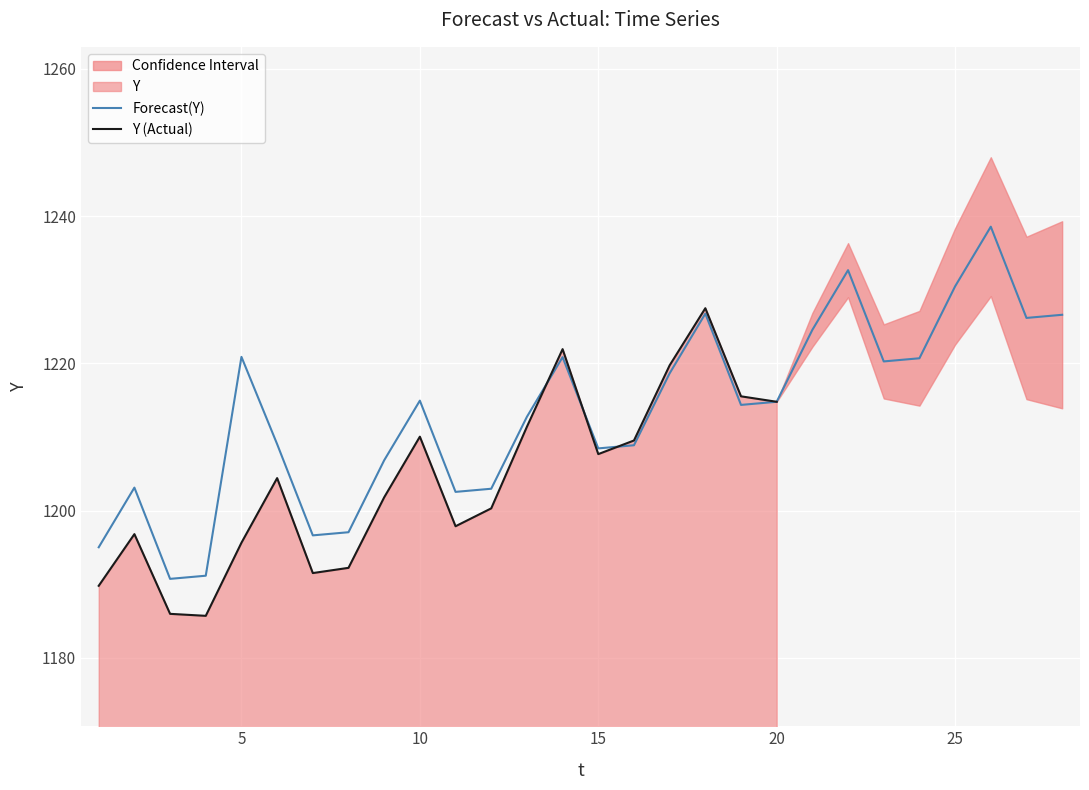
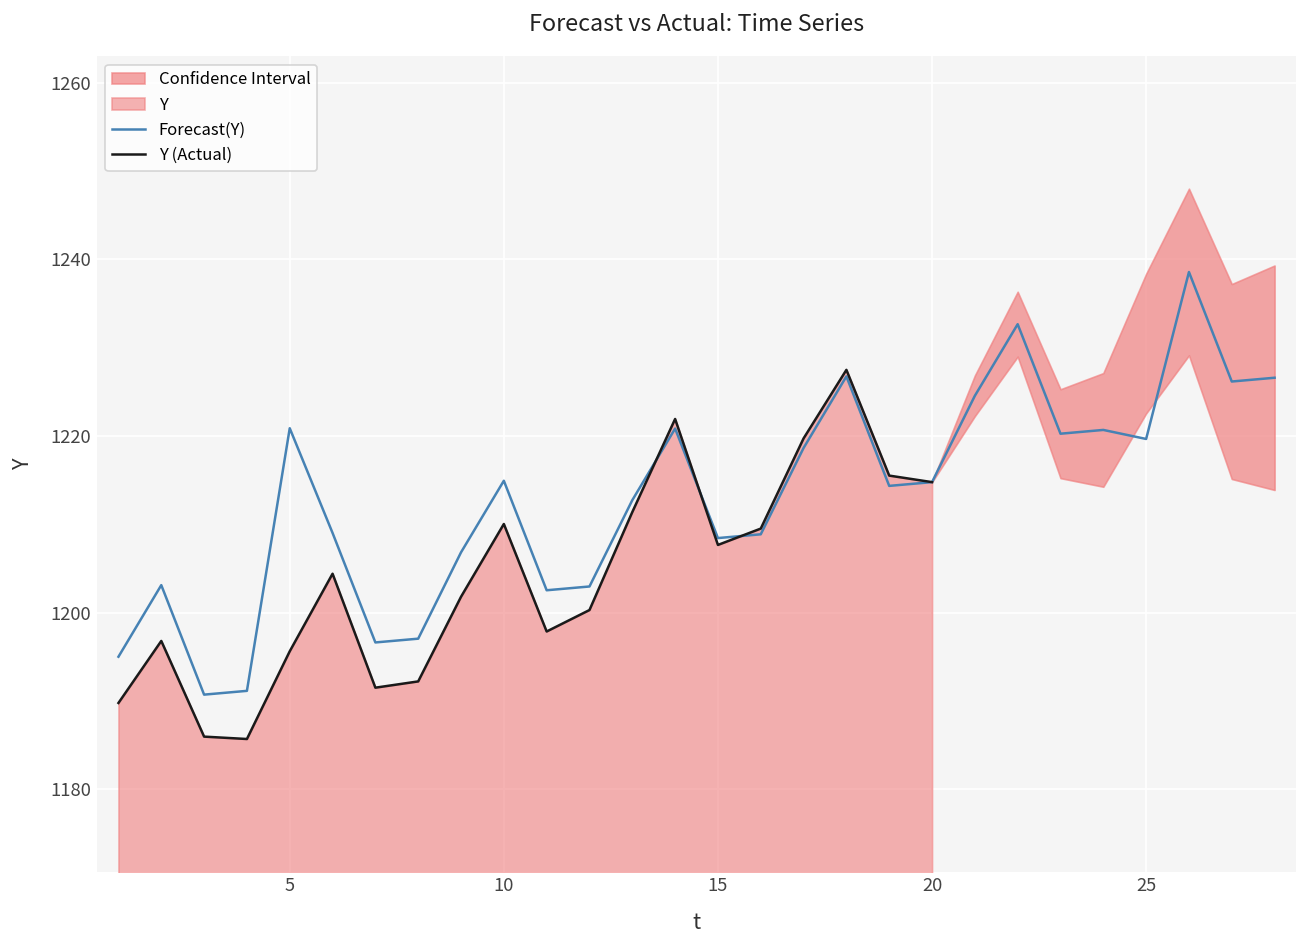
Forecast(Y), 25: 1230 -> 1220
